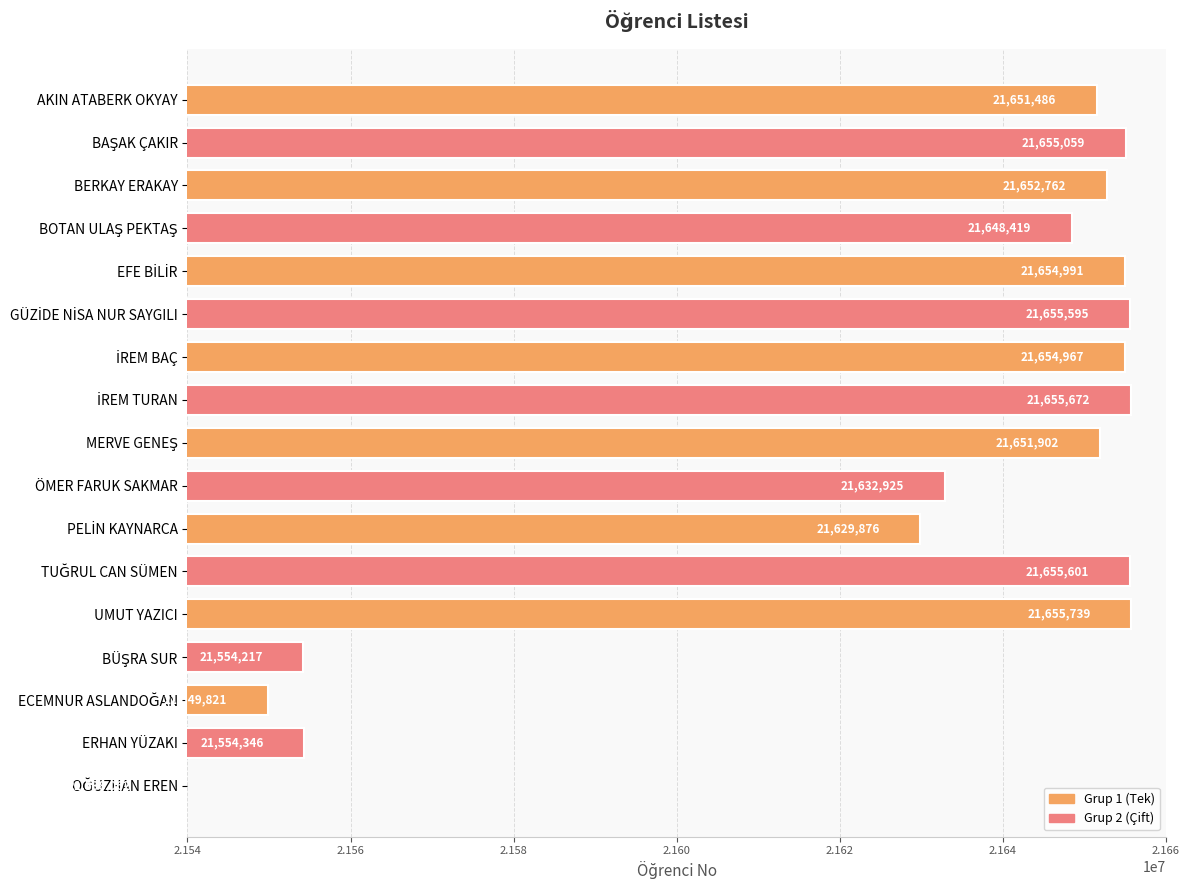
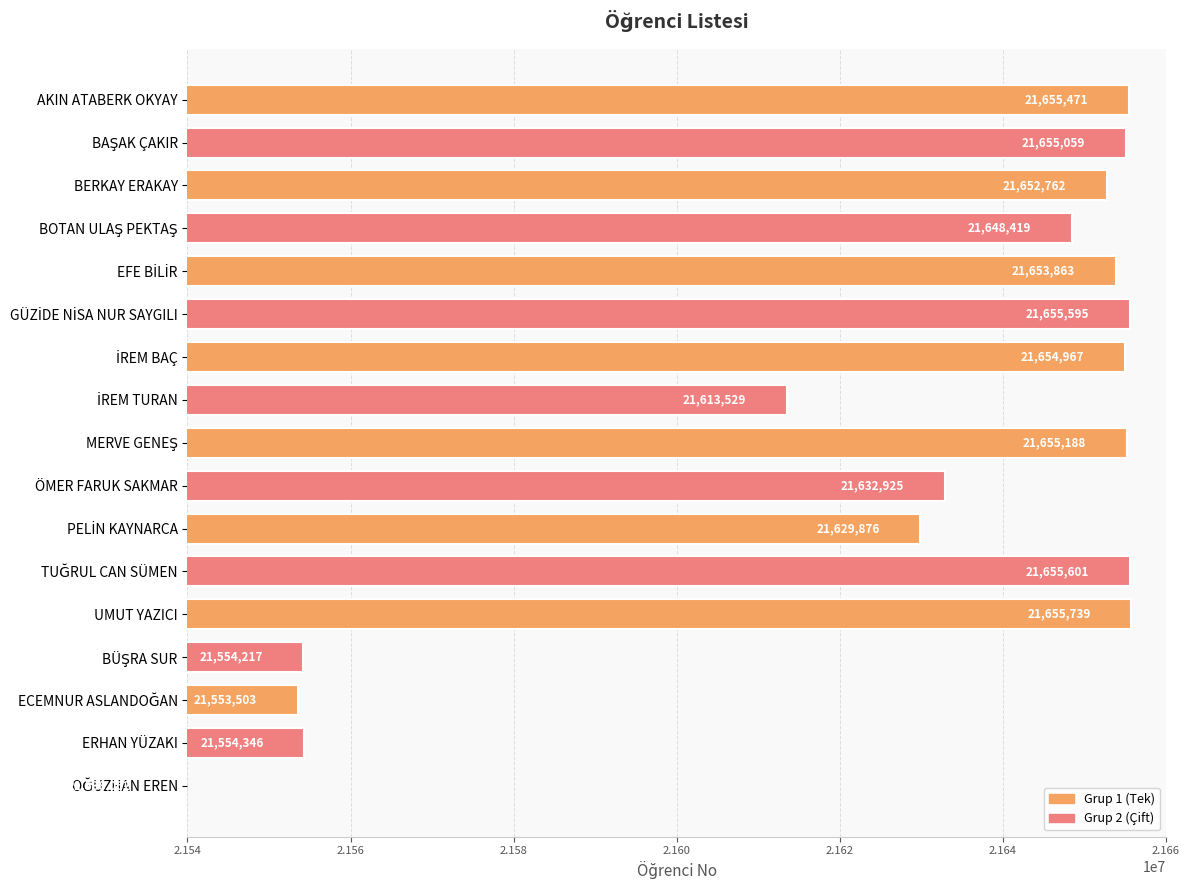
AKIN ATABERK OKYAY: 21,651,486 -> 21,655,471
EFE BİLİR: 21,654,991 -> 21,653,863
İREM TURAN: 21,655,672 -> 21,613,529
MERVE GENEŞ: 21,651,902 -> 21,655,188
ECEMNUR ASLANDOĞAN: 21,549,821 -> 21,553,503
